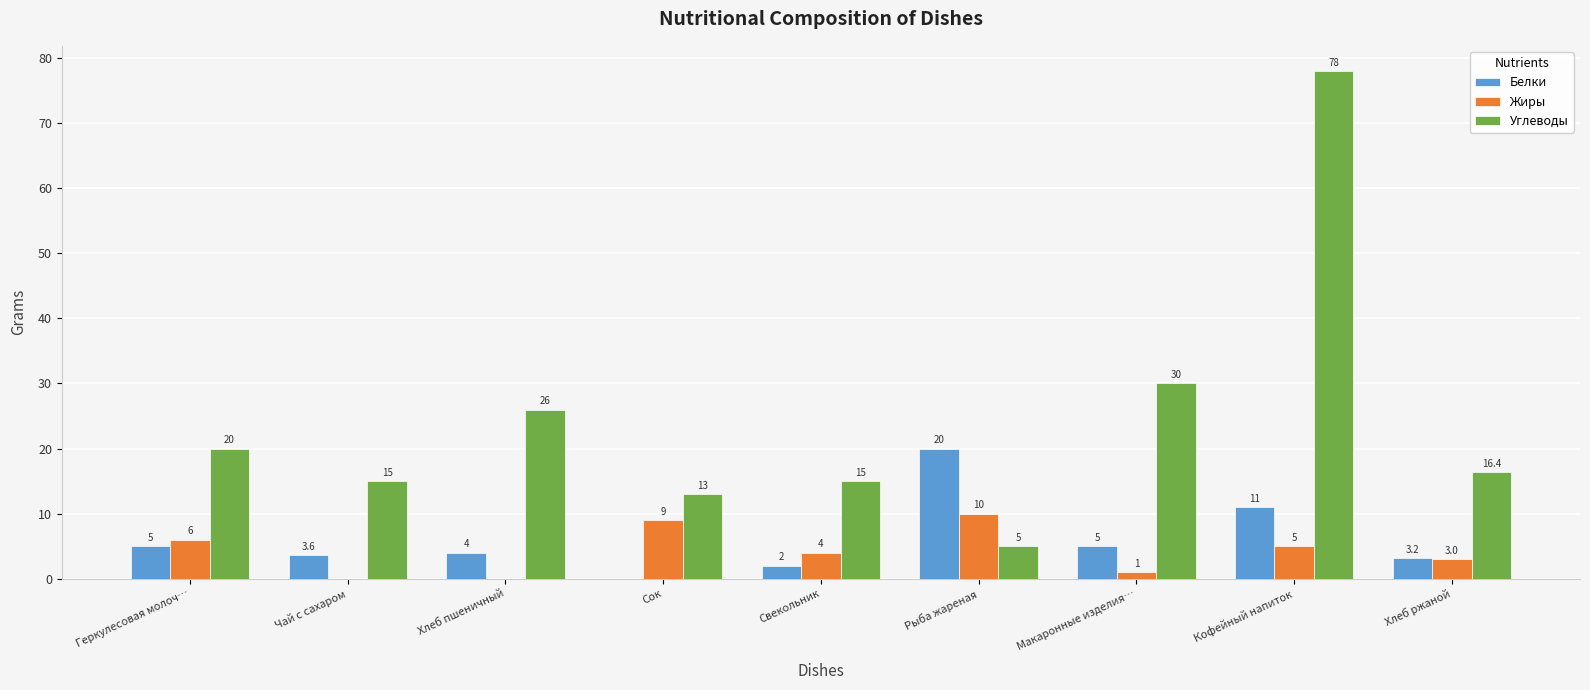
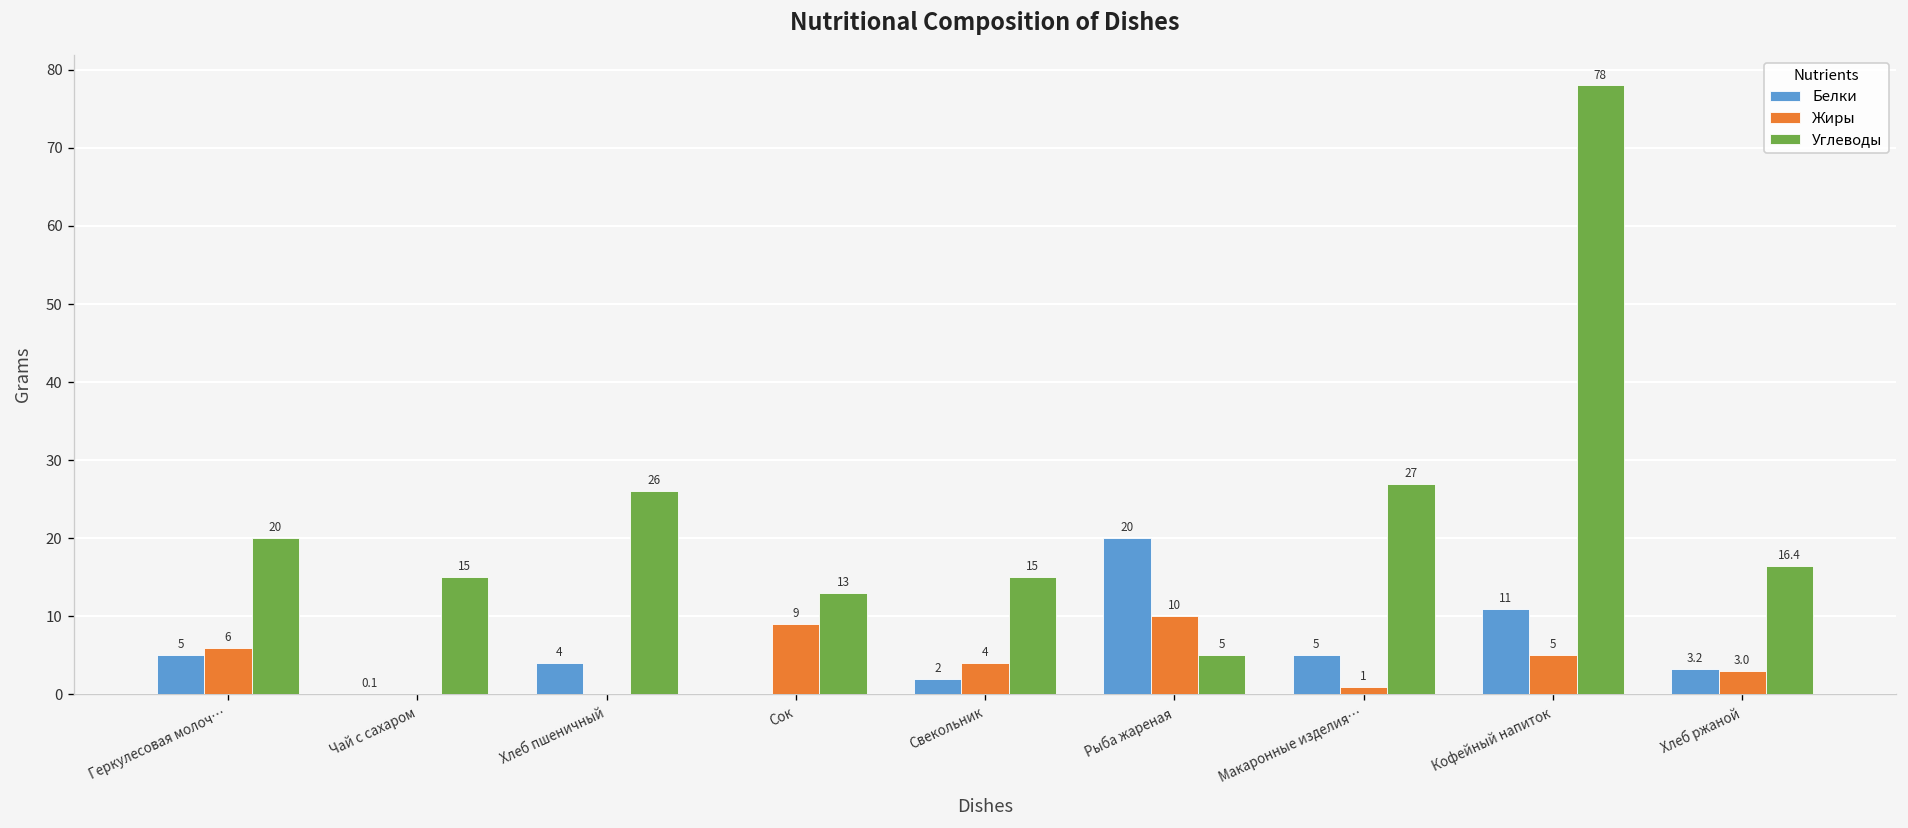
Белки, Чай с сахаром: 3.6 -> 0.1
Углеводы, Макаронные изделия…: 30 -> 27
